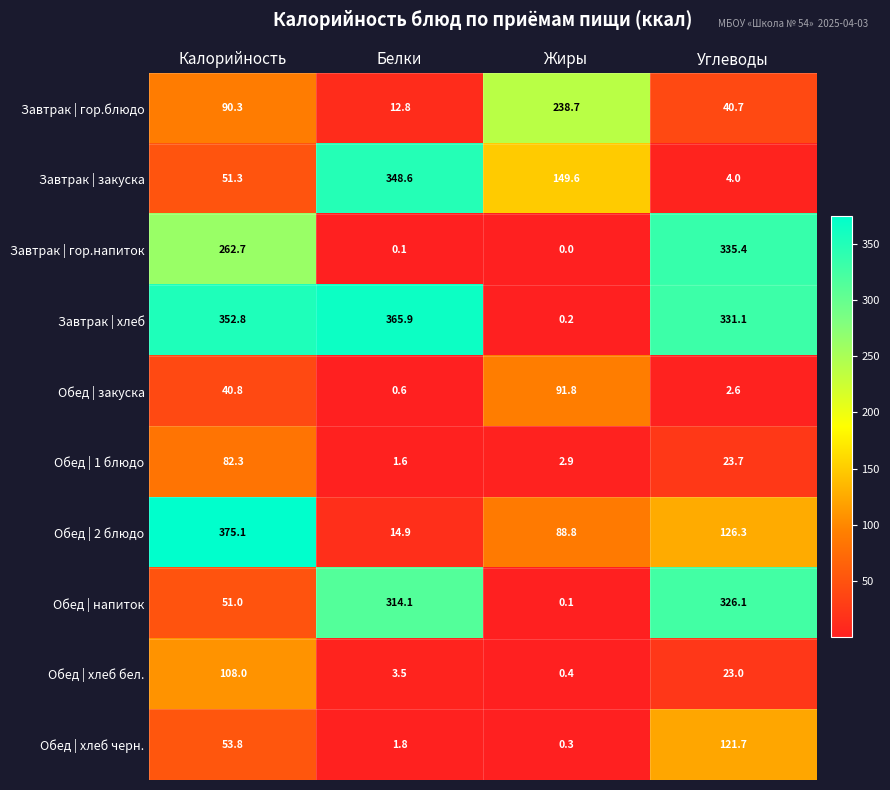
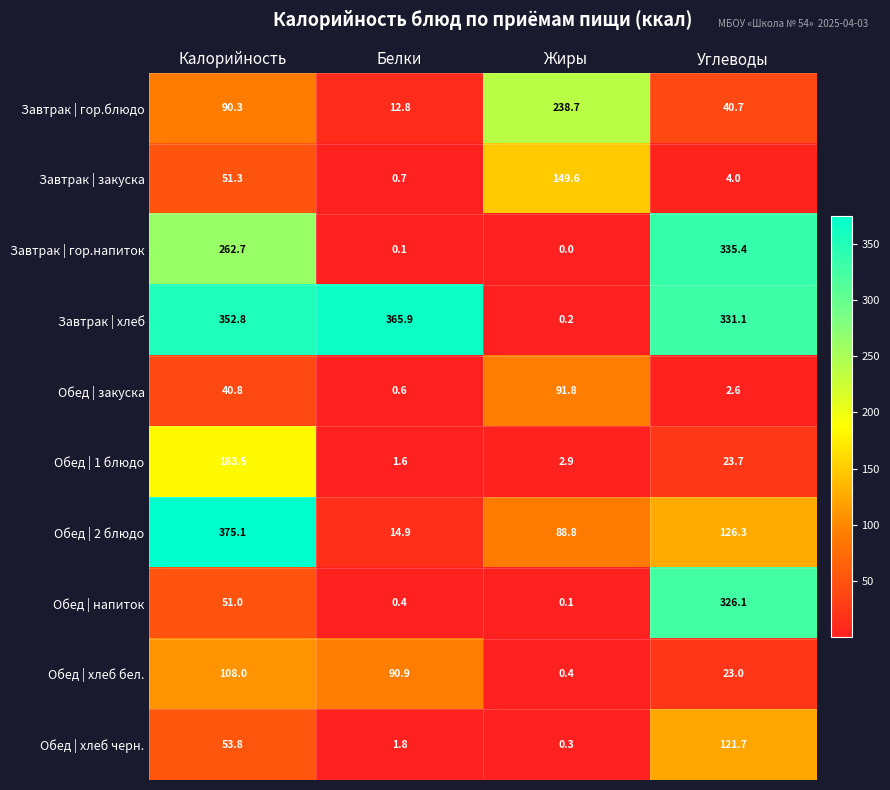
Завтрак | закуска, Белки: 348.6 -> 0.7
Обед | 1 блюдо, Калорийность: 82.3 -> 183.5
Обед | напиток, Белки: 314.1 -> 0.4
Обед | хлеб бел., Белки: 3.5 -> 90.9
